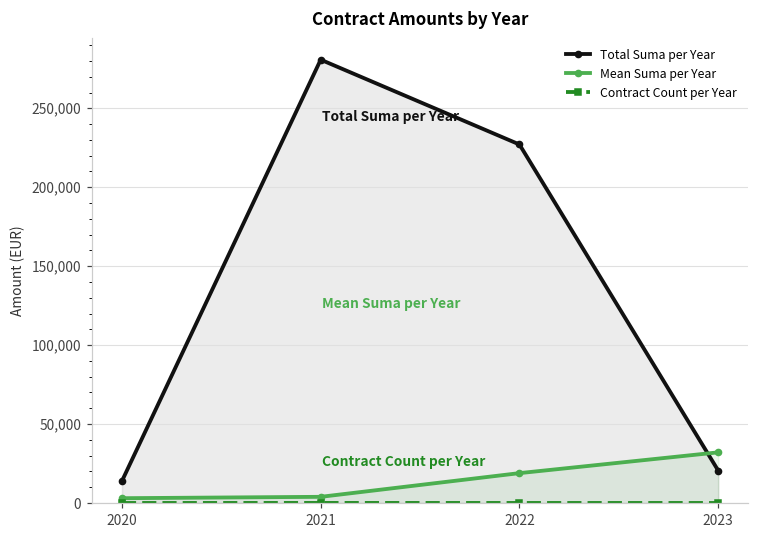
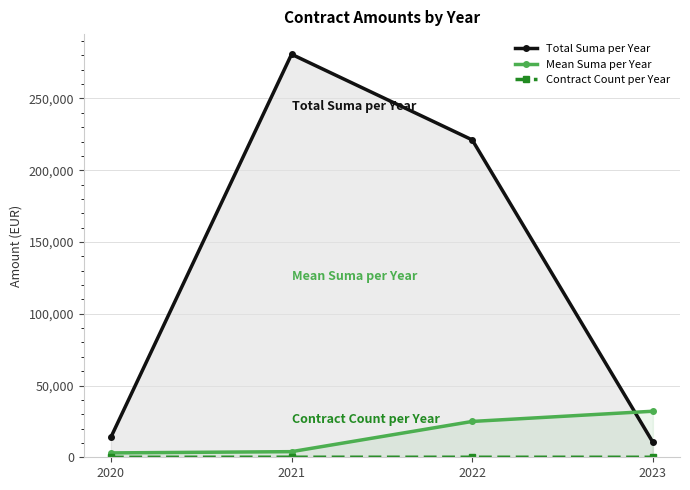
Total Suma per Year, 2022: 227,000 -> 221,000
Mean Suma per Year, 2022: 19,000 -> 25,000
Total Suma per Year, 2023: 21,000 -> 10,000
